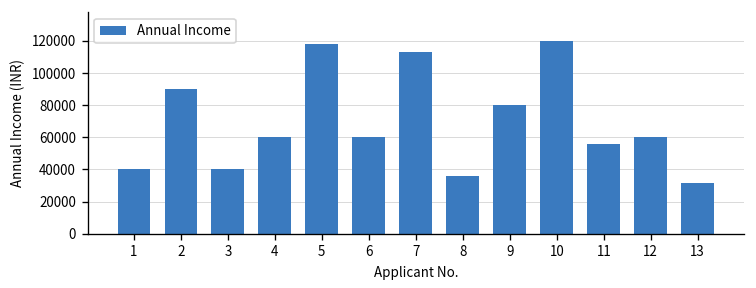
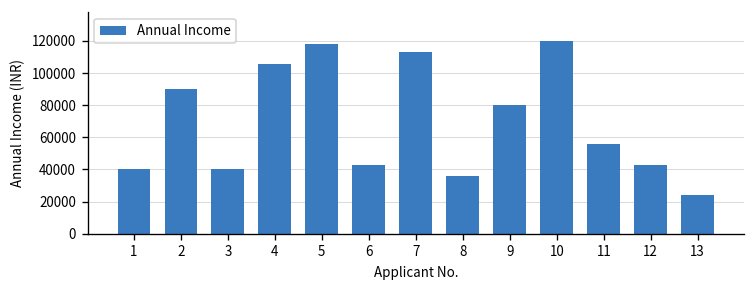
4: 60000 -> 106000
6: 60000 -> 43000
12: 60000 -> 43000
13: 32000 -> 24000
